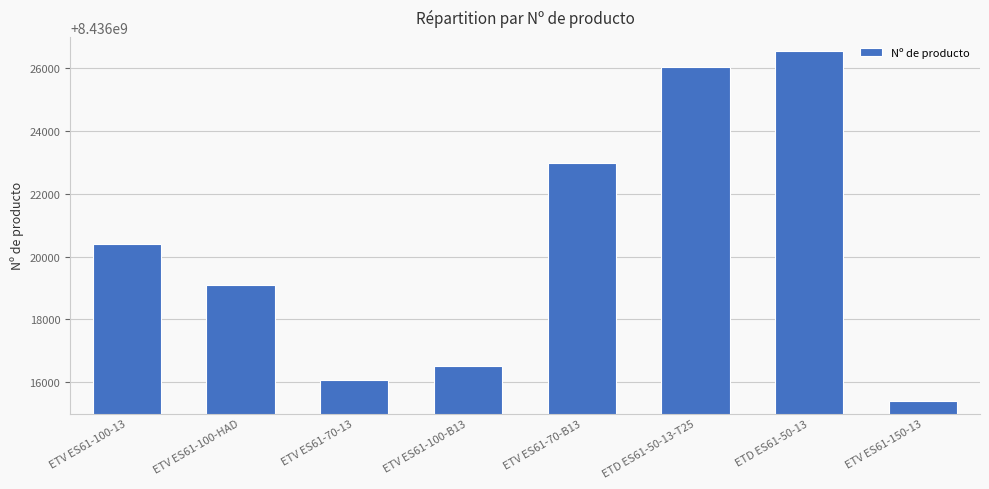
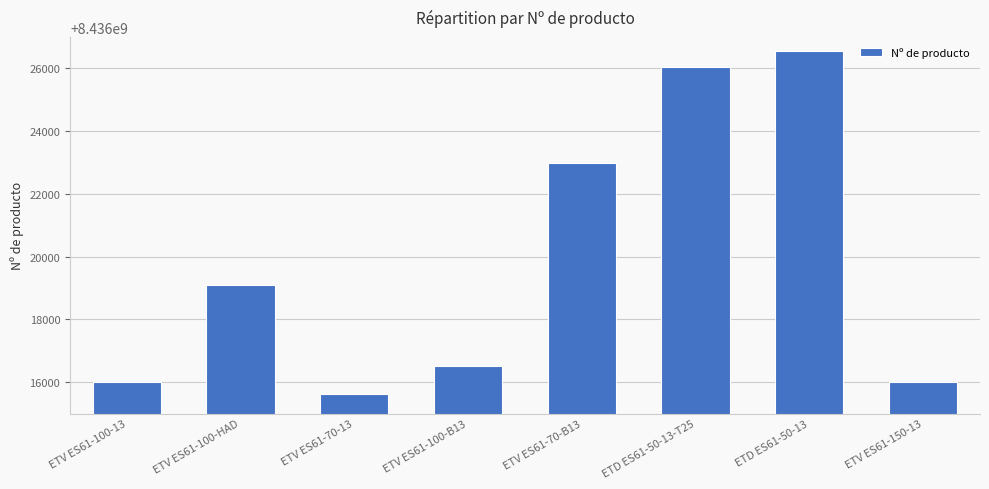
ETV ES61-100-13: 8436020400 -> 8436016000
ETV ES61-70-13: 8436016100 -> 8436015600
ETV ES61-150-13: 8436015400 -> 8436016000
